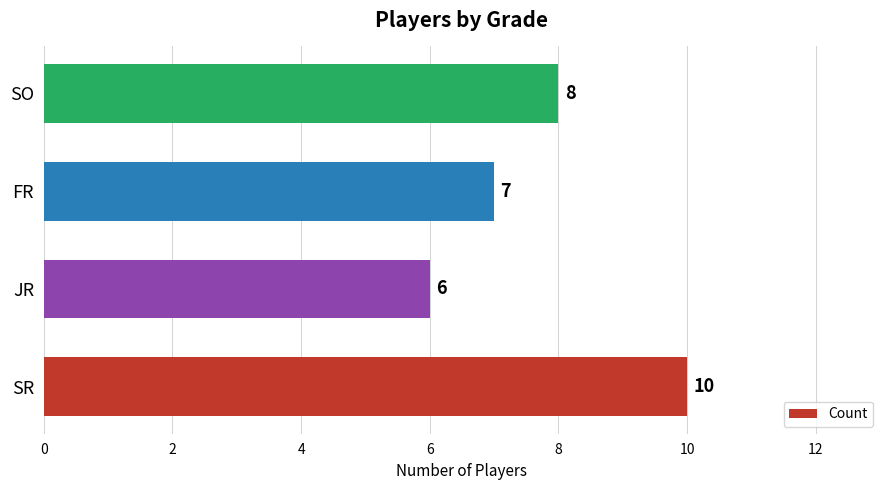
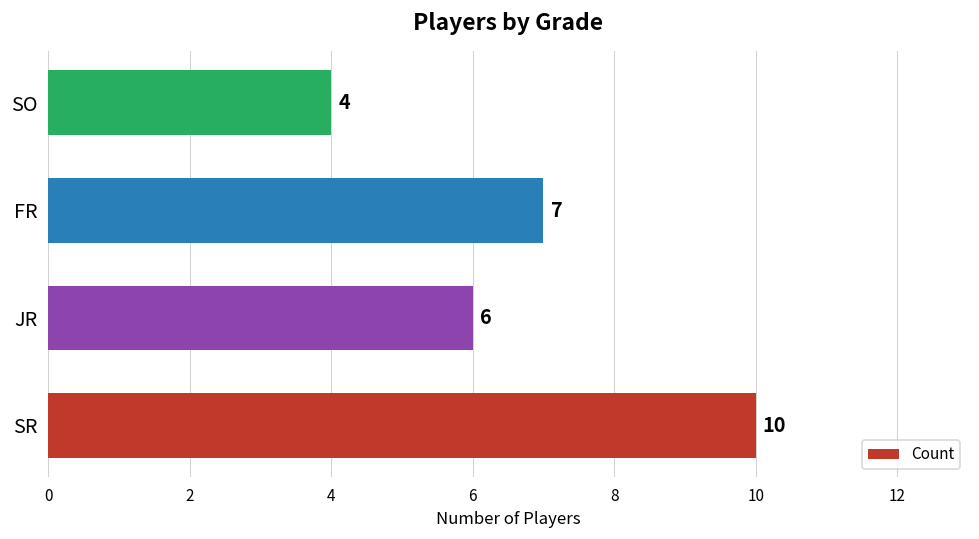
SO: 8 -> 4
